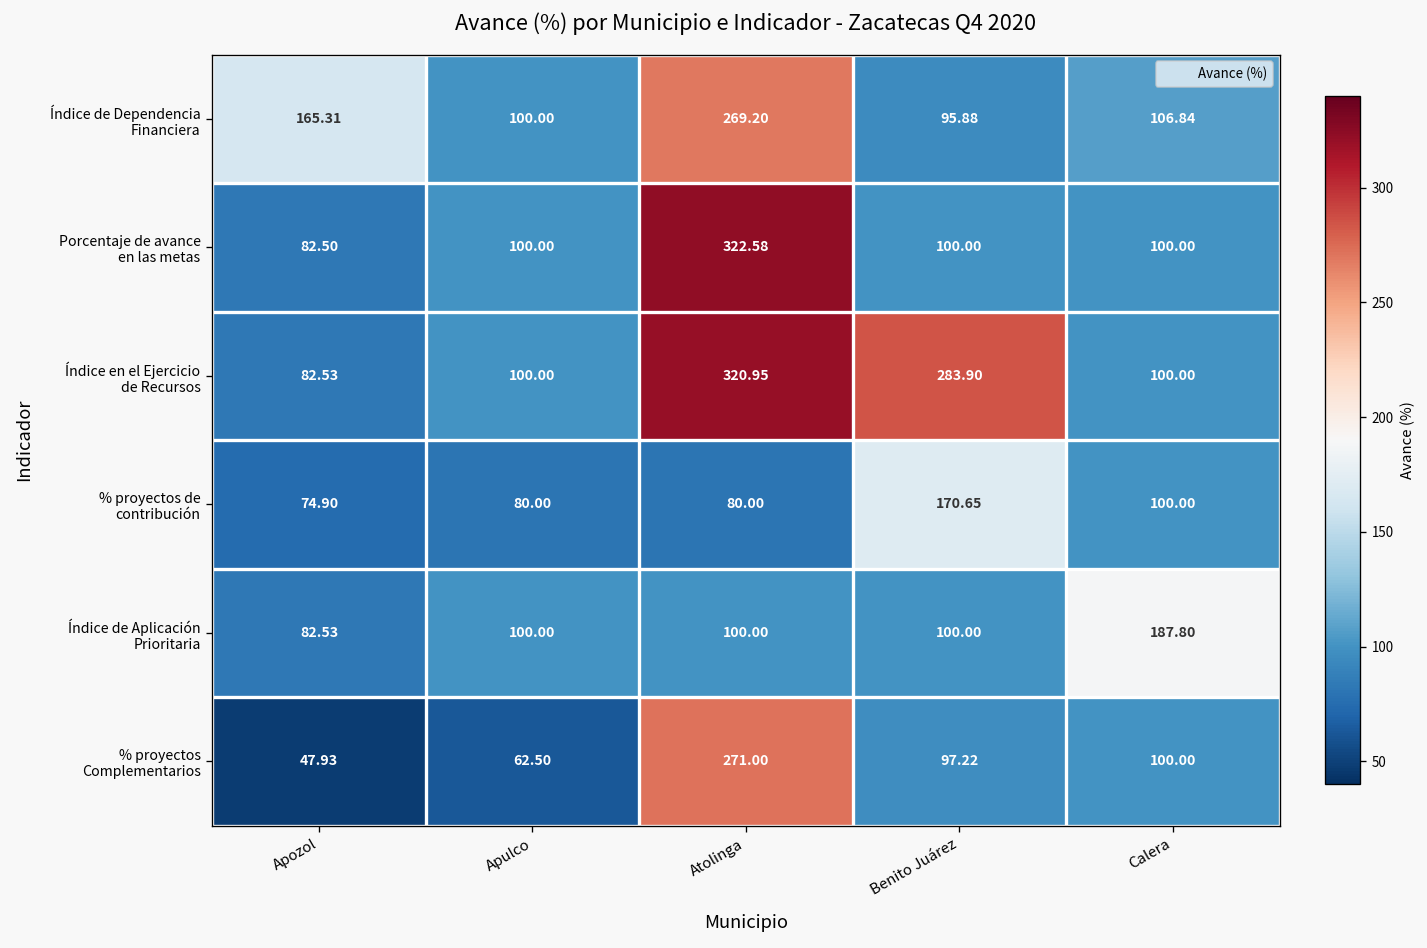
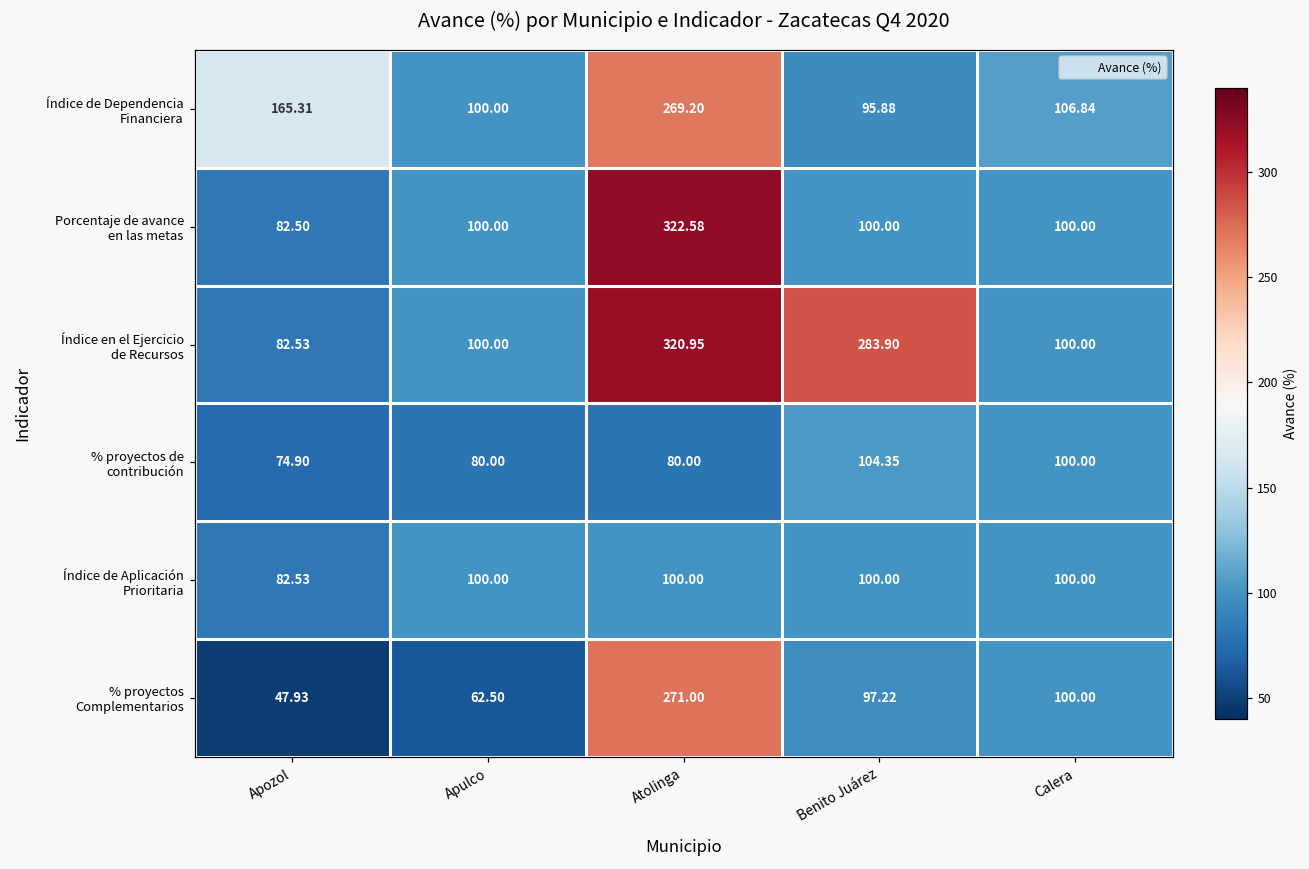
% proyectos de contribución, Benito Juárez: 170.65 -> 104.35
Índice de Aplicación Prioritaria, Calera: 187.80 -> 100.00
